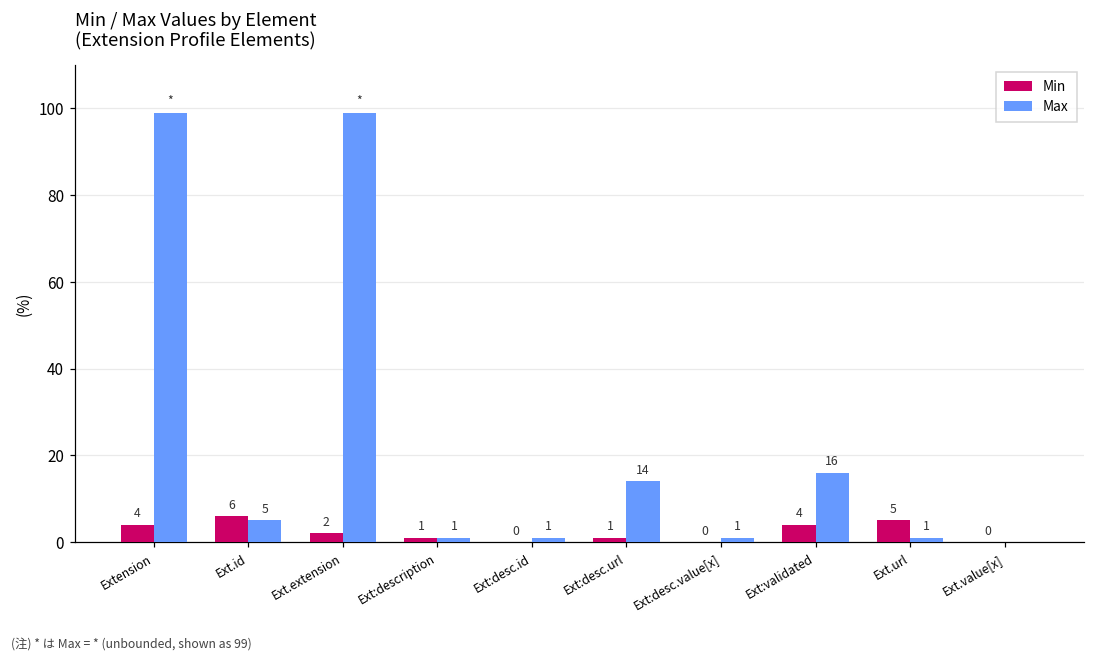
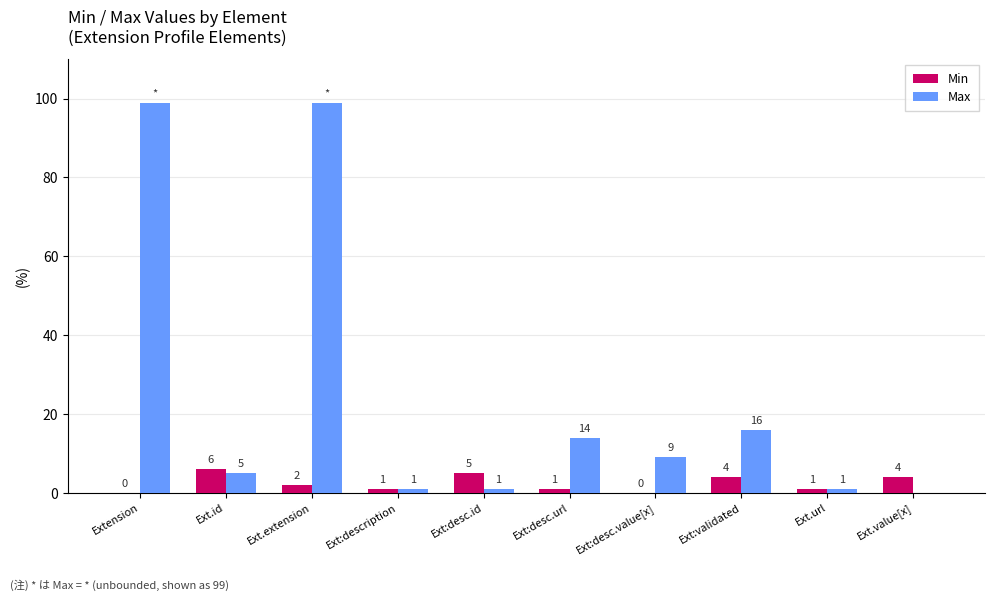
Min, Extension: 4 -> 0
Min, Ext:desc.id: 0 -> 5
Max, Ext:desc.value[x]: 1 -> 9
Min, Ext.url: 5 -> 1
Min, Ext.value[x]: 0 -> 4
